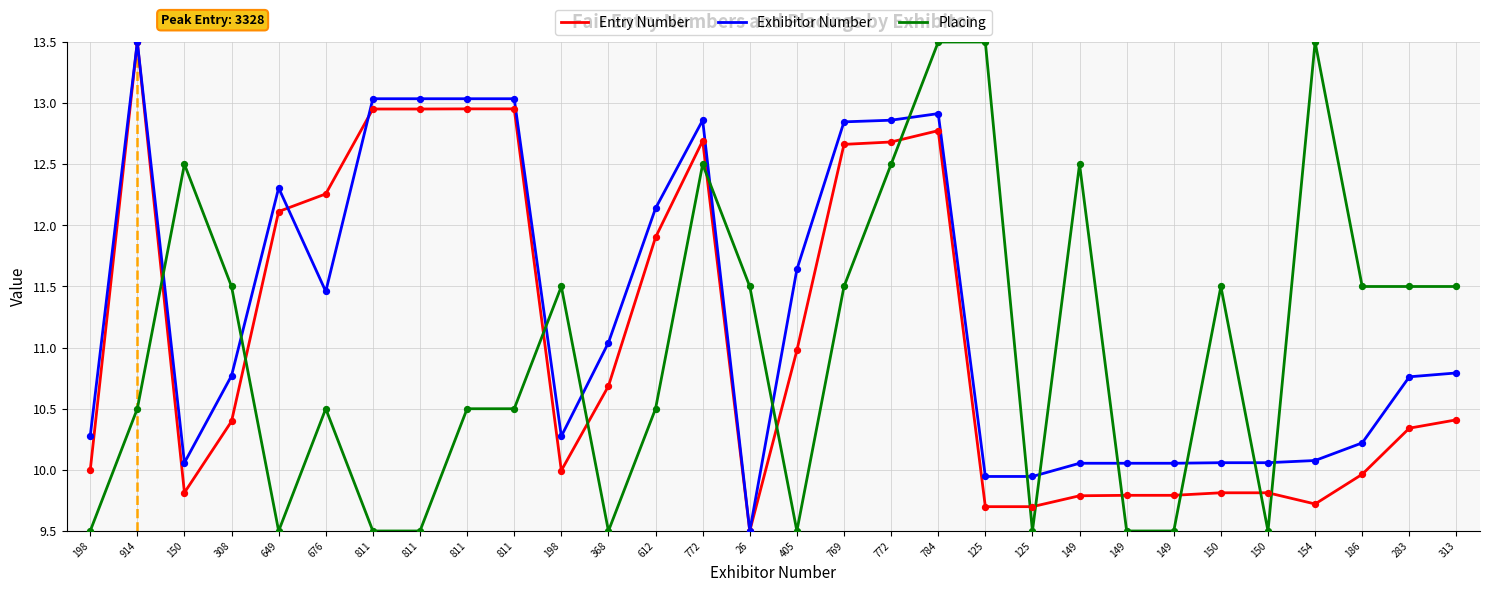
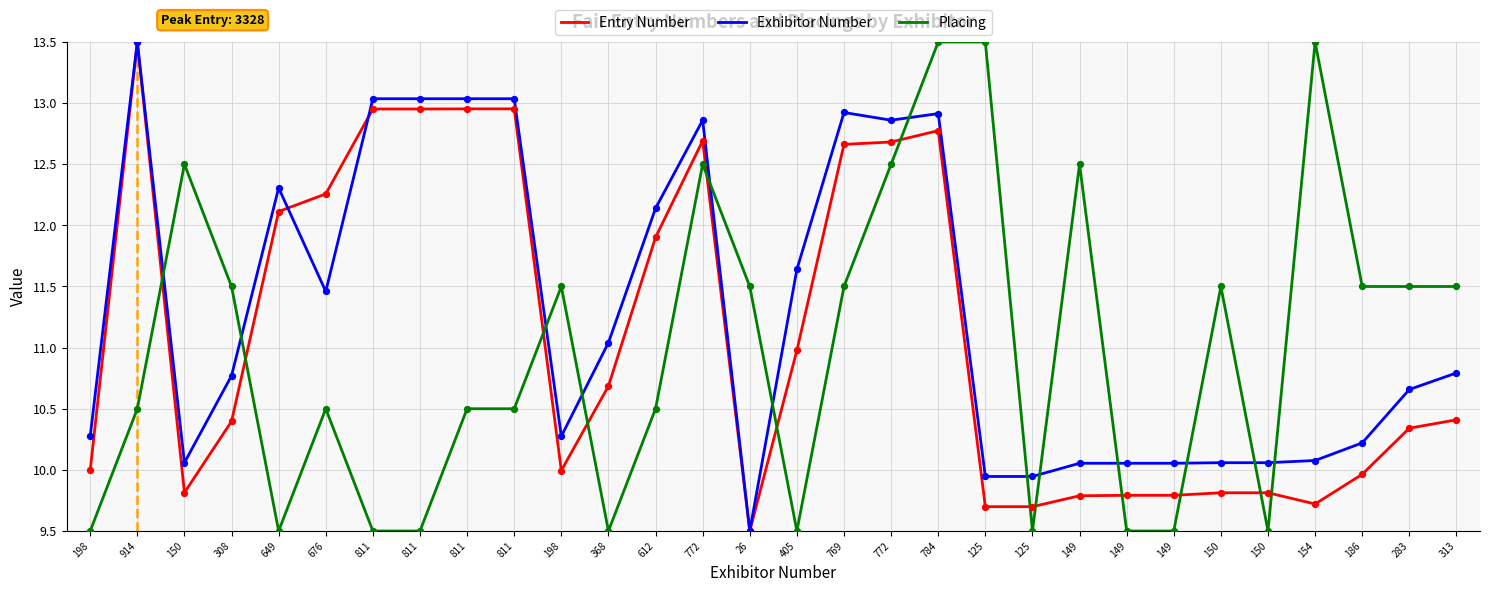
Exhibitor Number, 769: 12.85 -> 12.92
Exhibitor Number, 283: 10.76 -> 10.66
